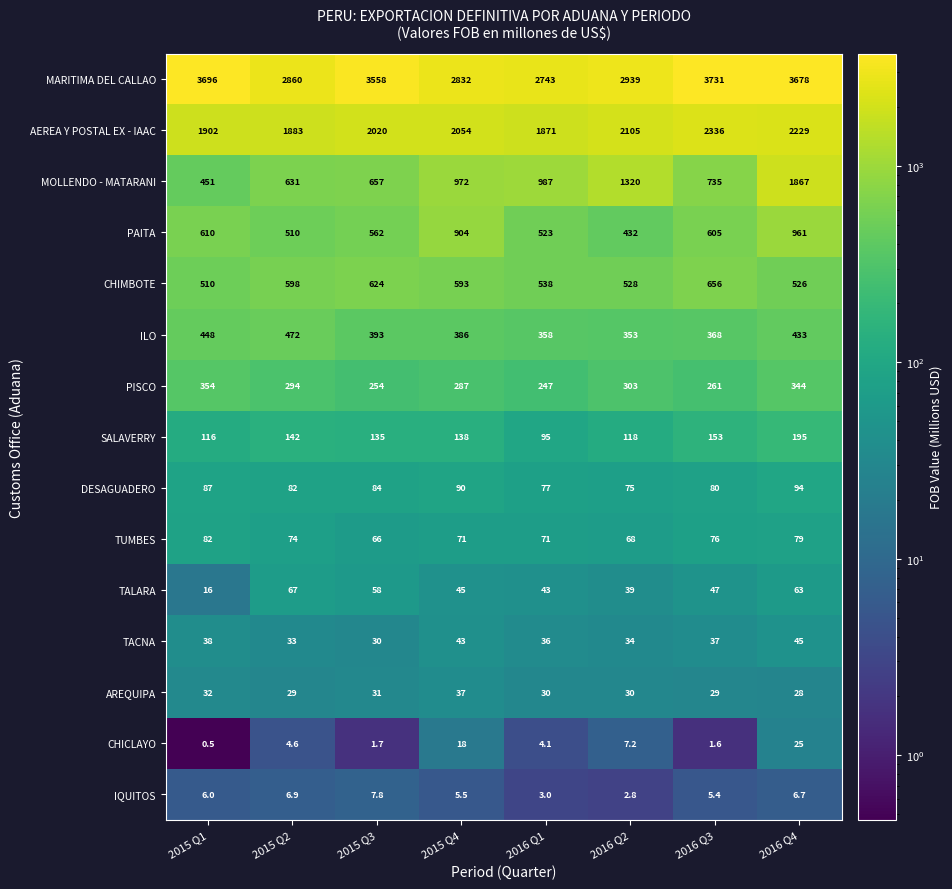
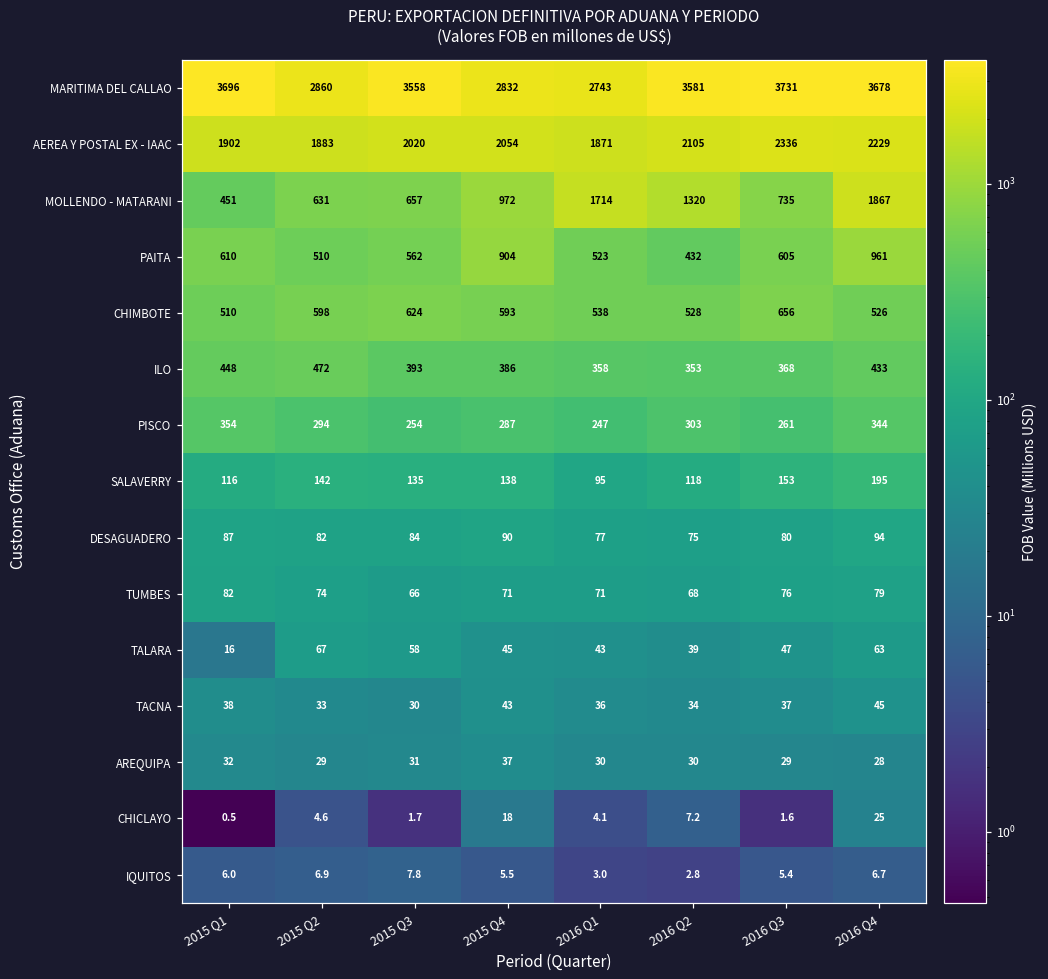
MARITIMA DEL CALLAO, 2016 Q2: 2939 -> 3581
MOLLENDO - MATARANI, 2016 Q1: 987 -> 1714
